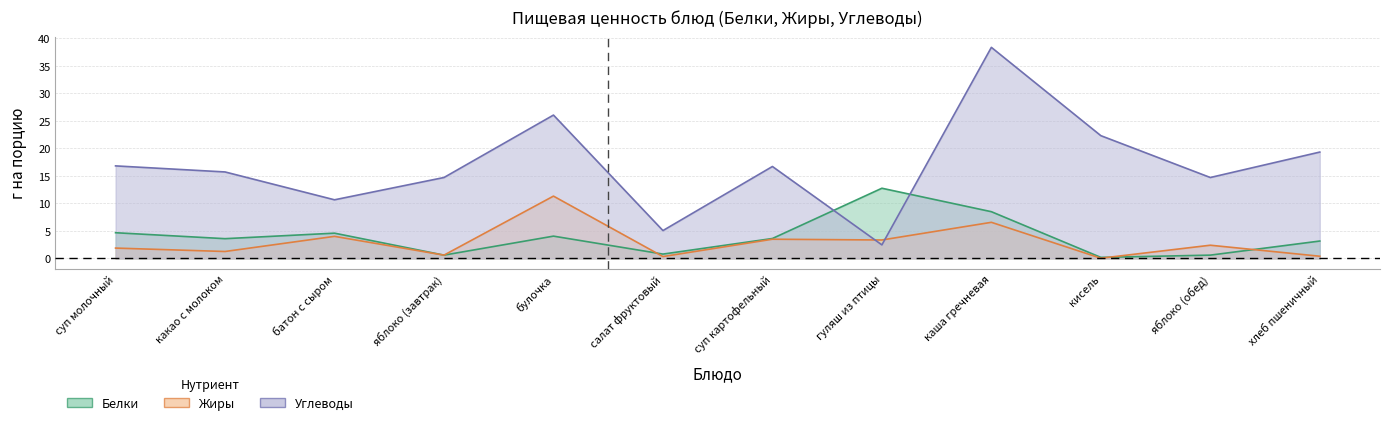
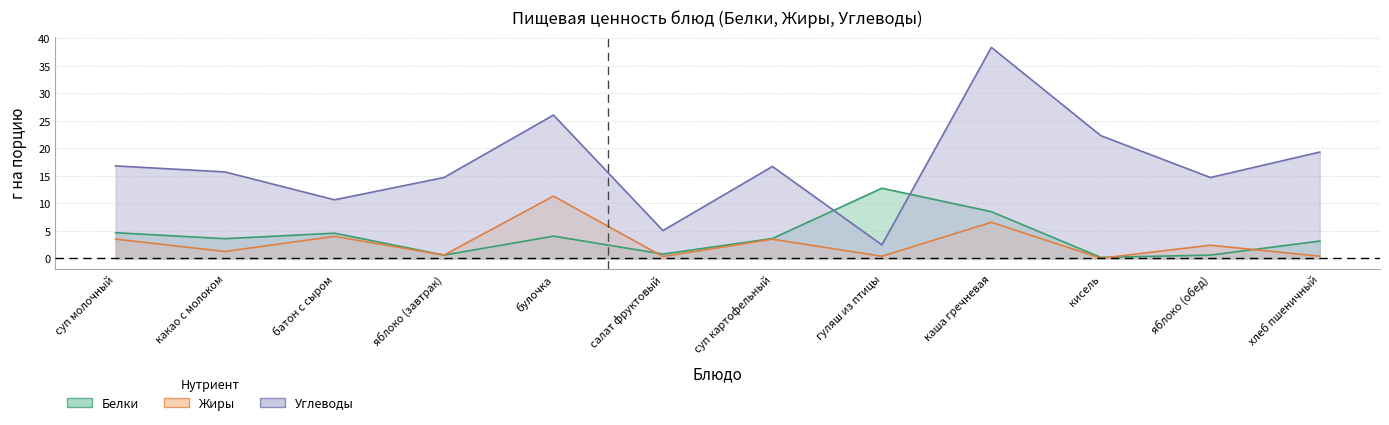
Жиры, суп молочный: 2 -> 4
Жиры, гуляш из птицы: 3 -> 0
